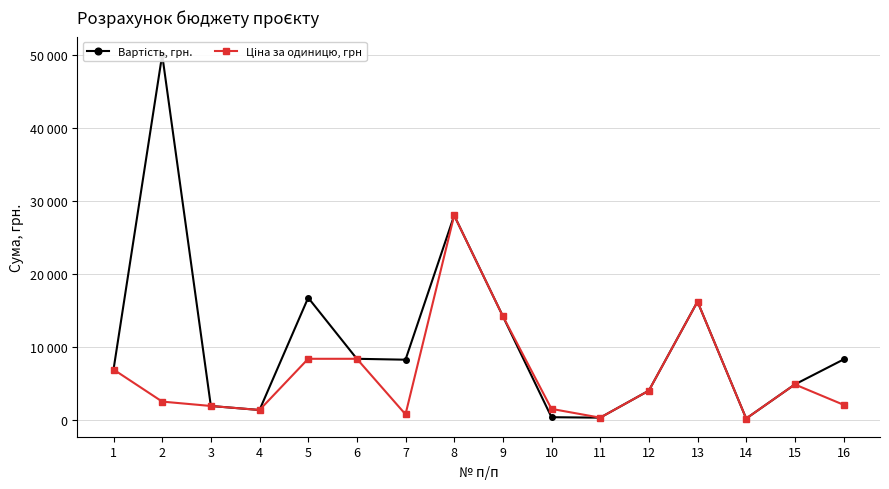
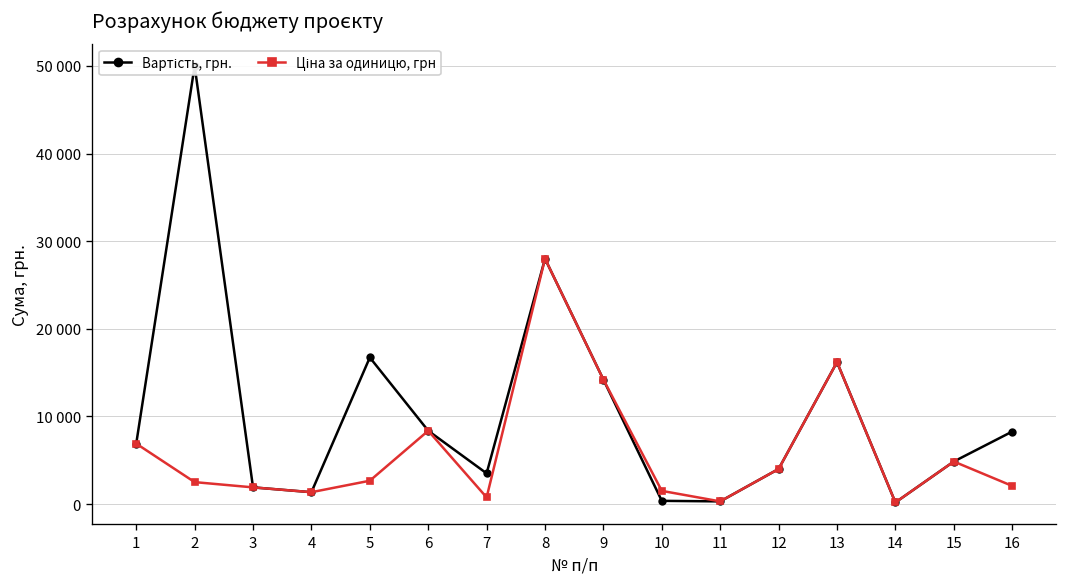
Ціна за одиницю, грн, 5: 8000 -> 3000
Вартість, грн., 7: 8000 -> 4000
